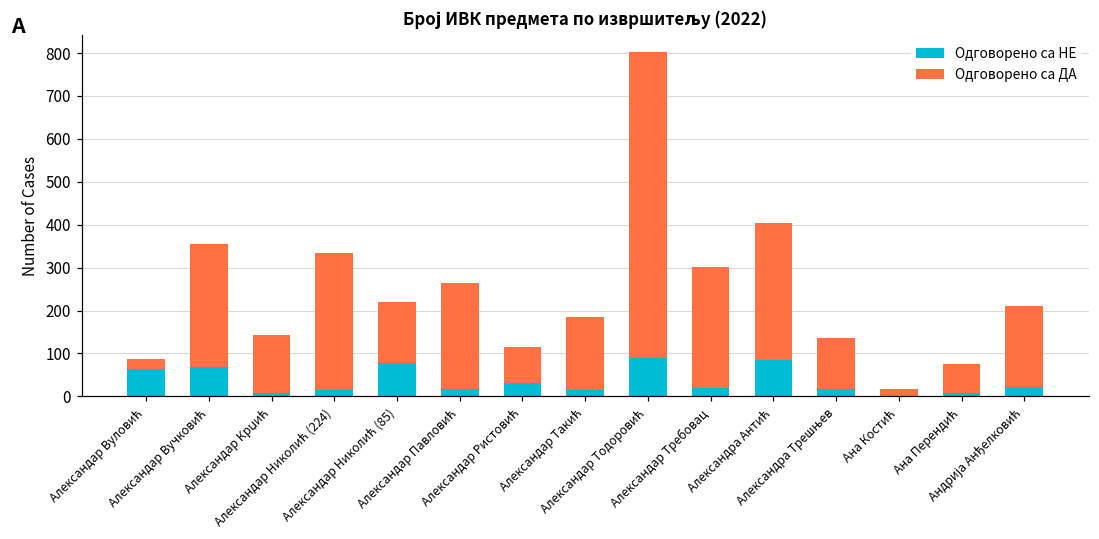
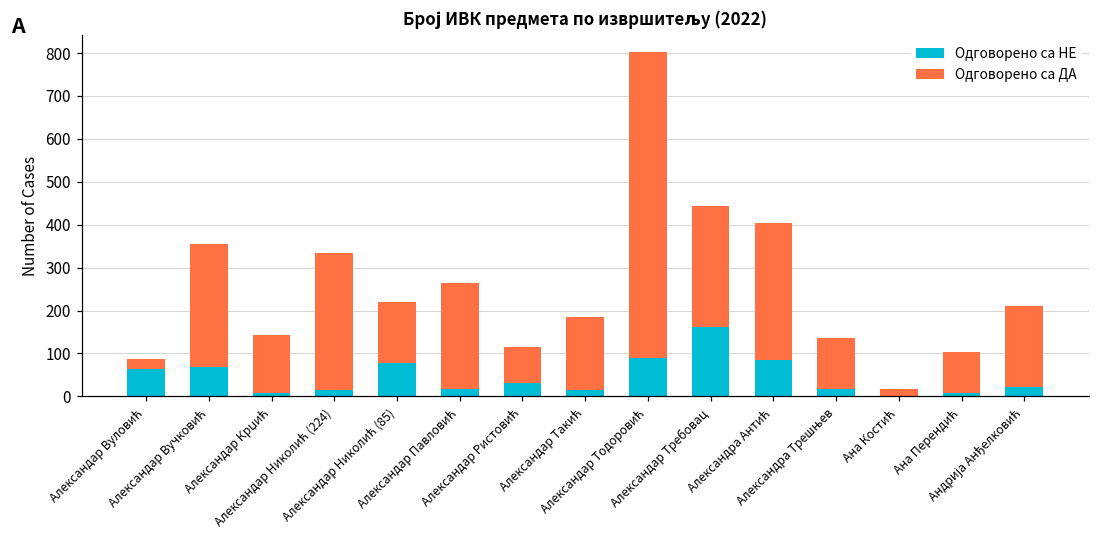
Одговорено са НЕ, Александар Требовац: 20 -> 160
Одговорено са ДА, Ана Перендић: 70 -> 90
